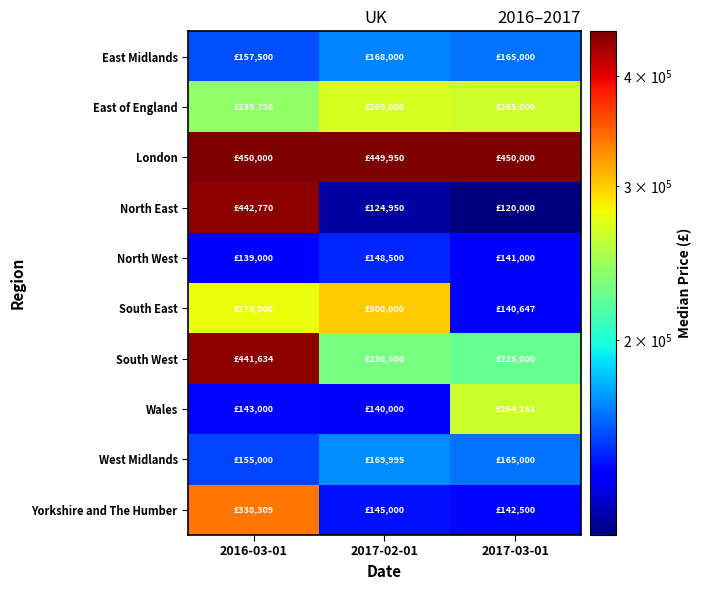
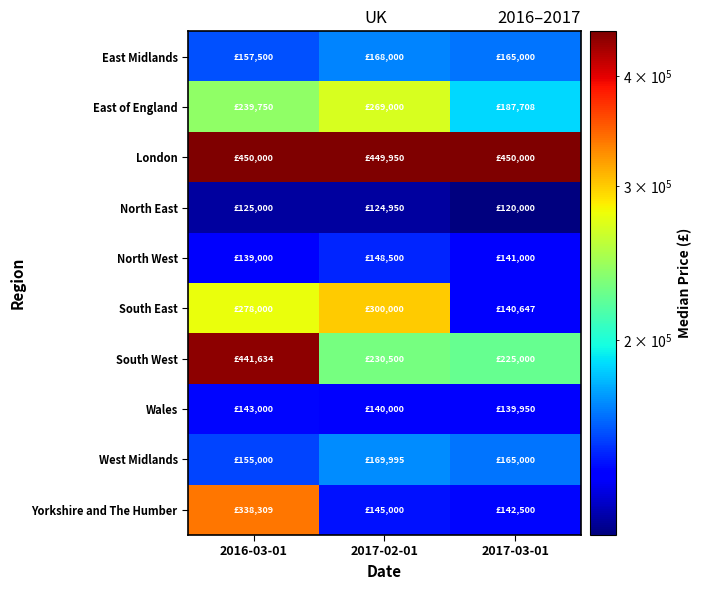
East of England, 2017-03-01: £265,000 -> £187,708
North East, 2016-03-01: £442,770 -> £125,000
Wales, 2017-03-01: £264,161 -> £139,950
